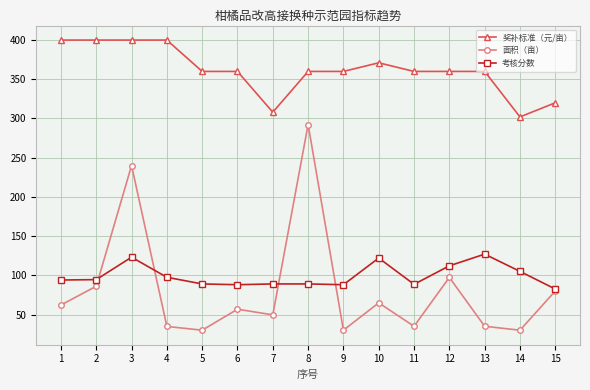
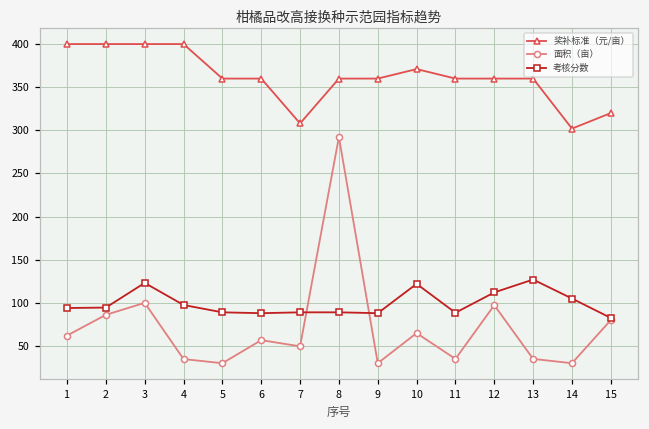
面积（亩）, 3: 240 -> 100
